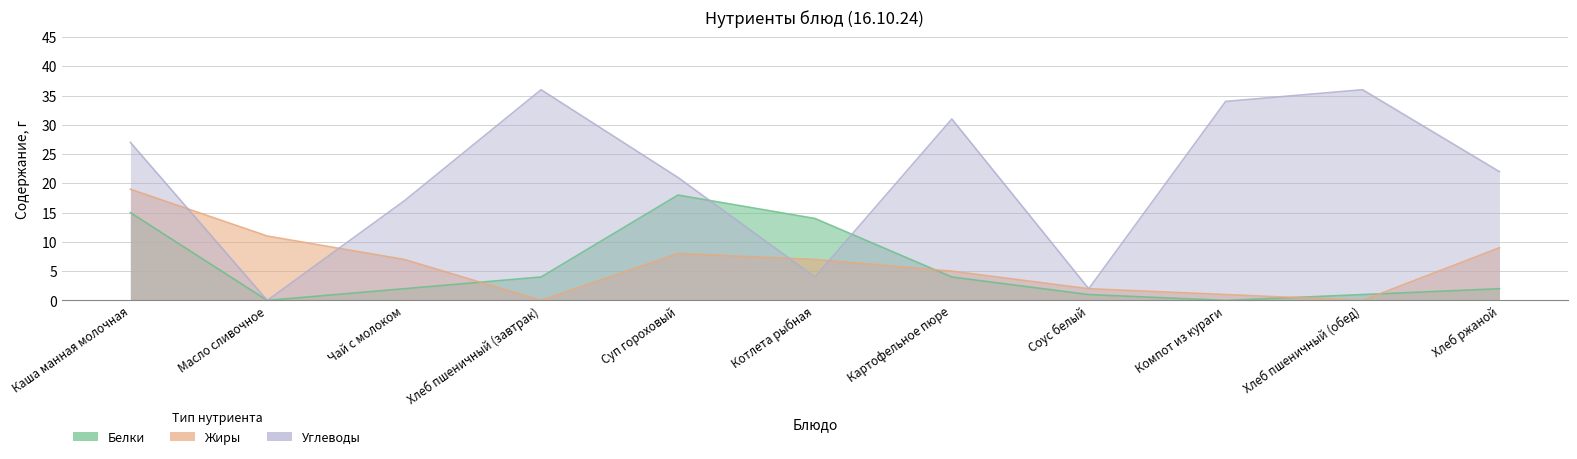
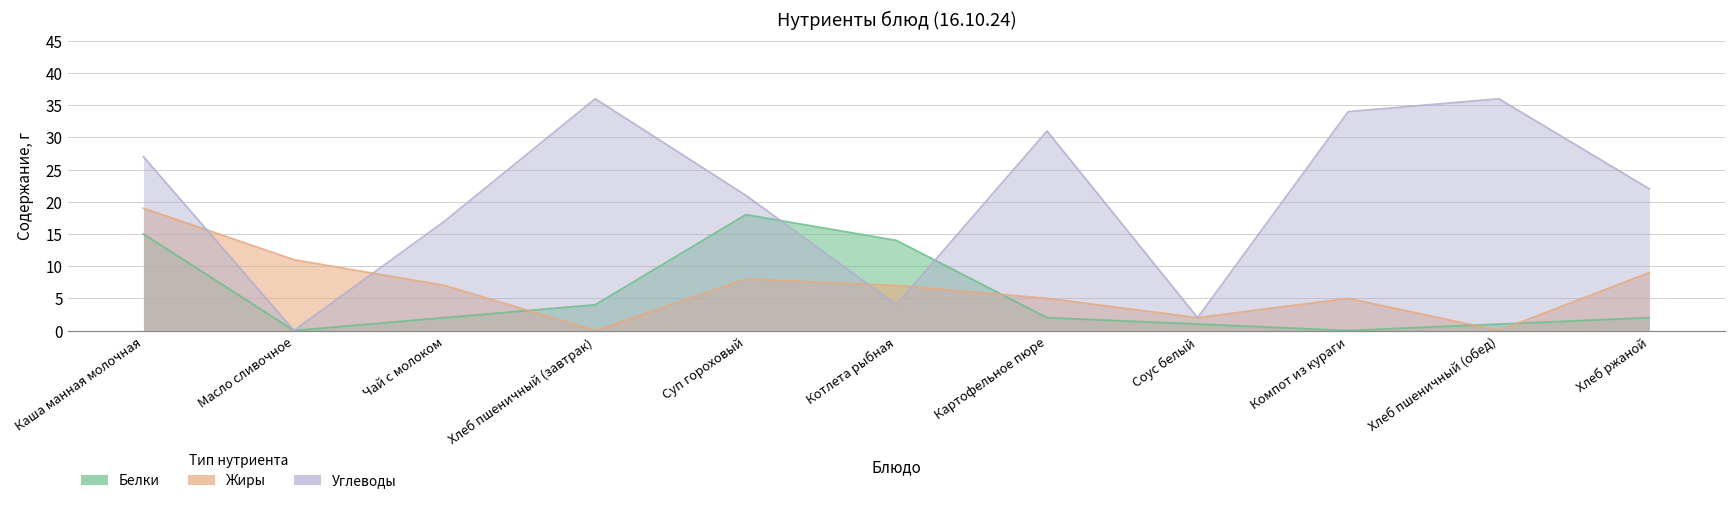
Белки, Картофельное пюре: 4 -> 2
Жиры, Компот из кураги: 1 -> 5
